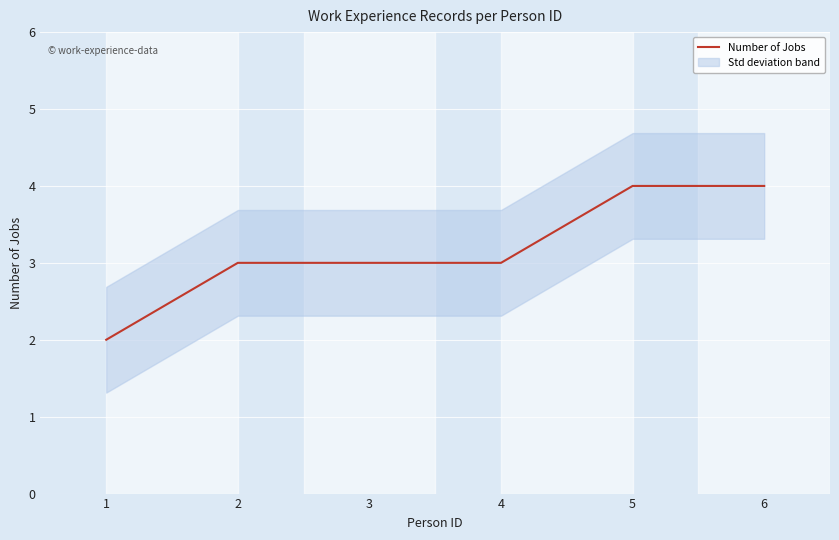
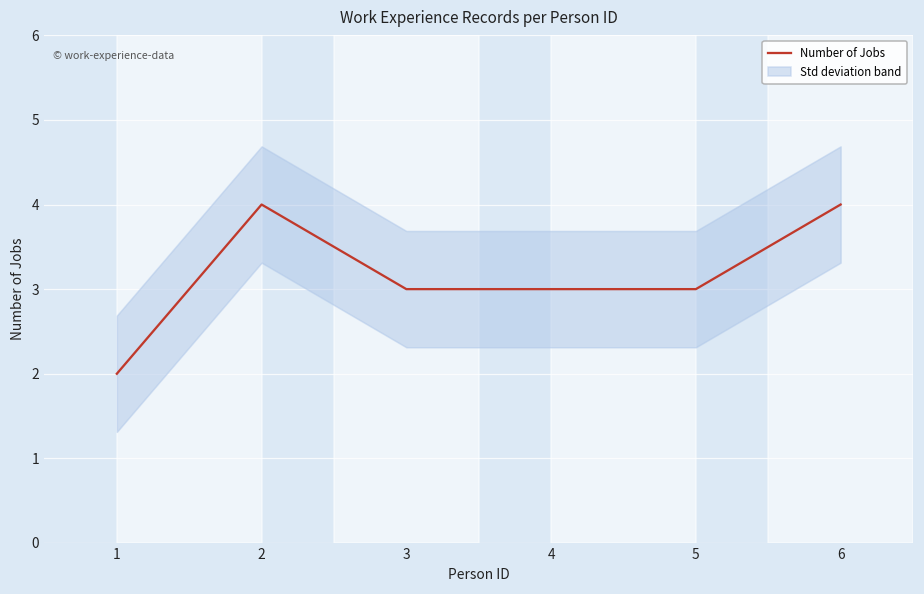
Number of Jobs, 2: 3 -> 4
Number of Jobs, 5: 4 -> 3
